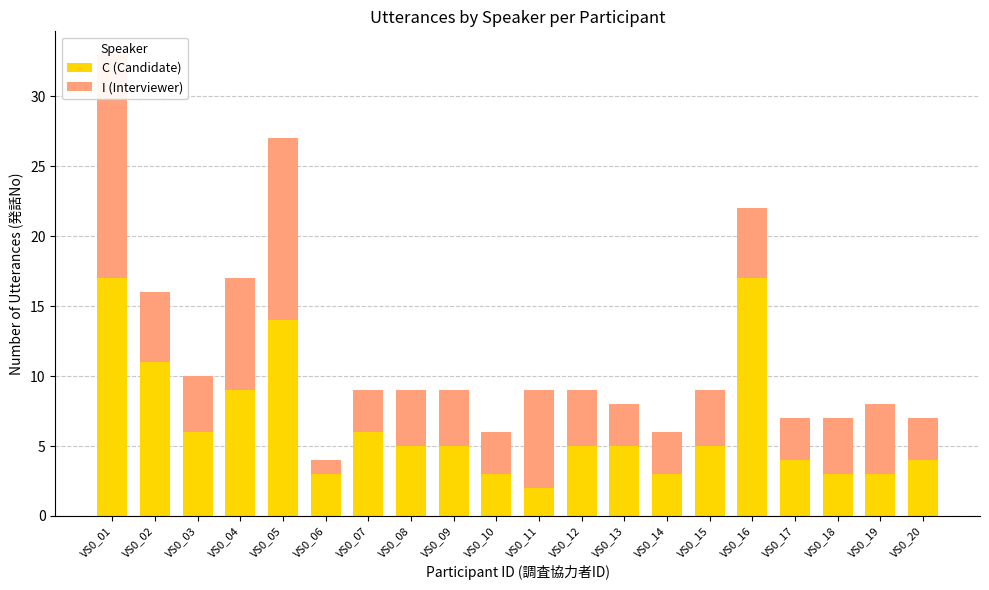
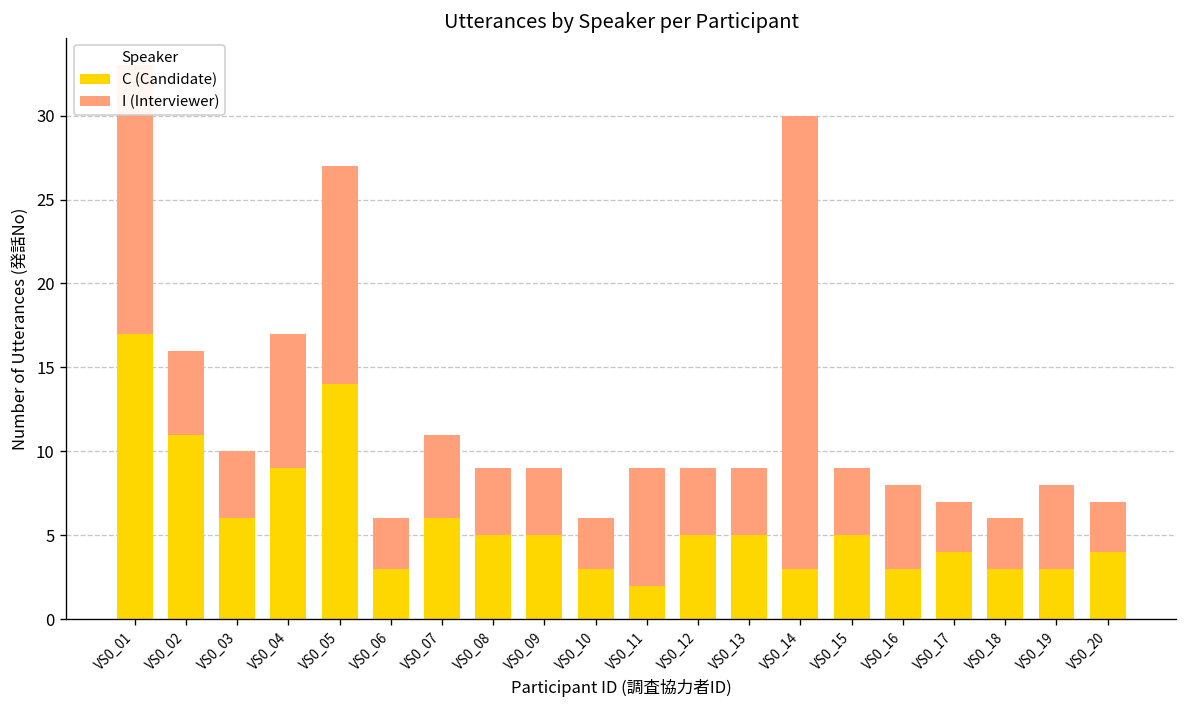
I (Interviewer), VS0_06: 1 -> 3
I (Interviewer), VS0_07: 3 -> 5
I (Interviewer), VS0_13: 3 -> 4
I (Interviewer), VS0_14: 3 -> 27
C (Candidate), VS0_16: 17 -> 3
I (Interviewer), VS0_18: 4 -> 3
